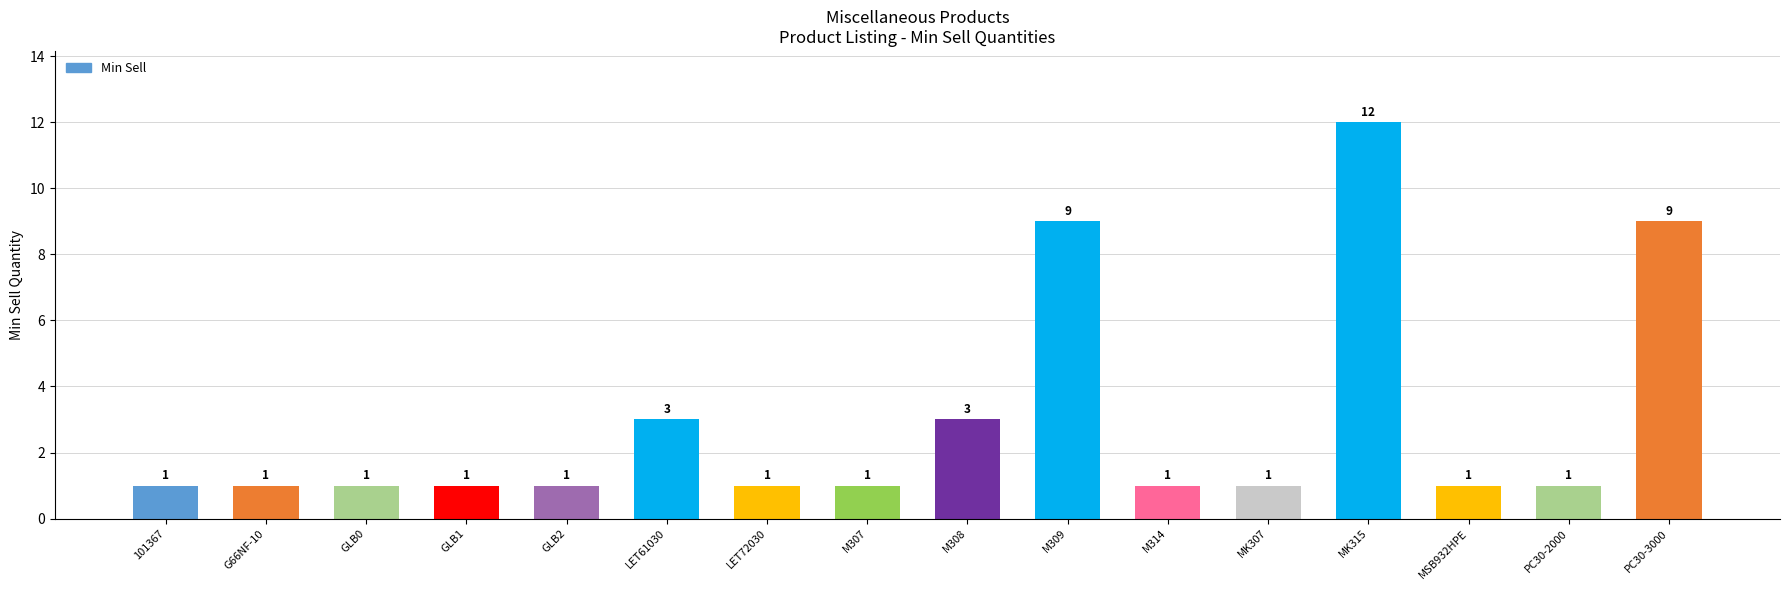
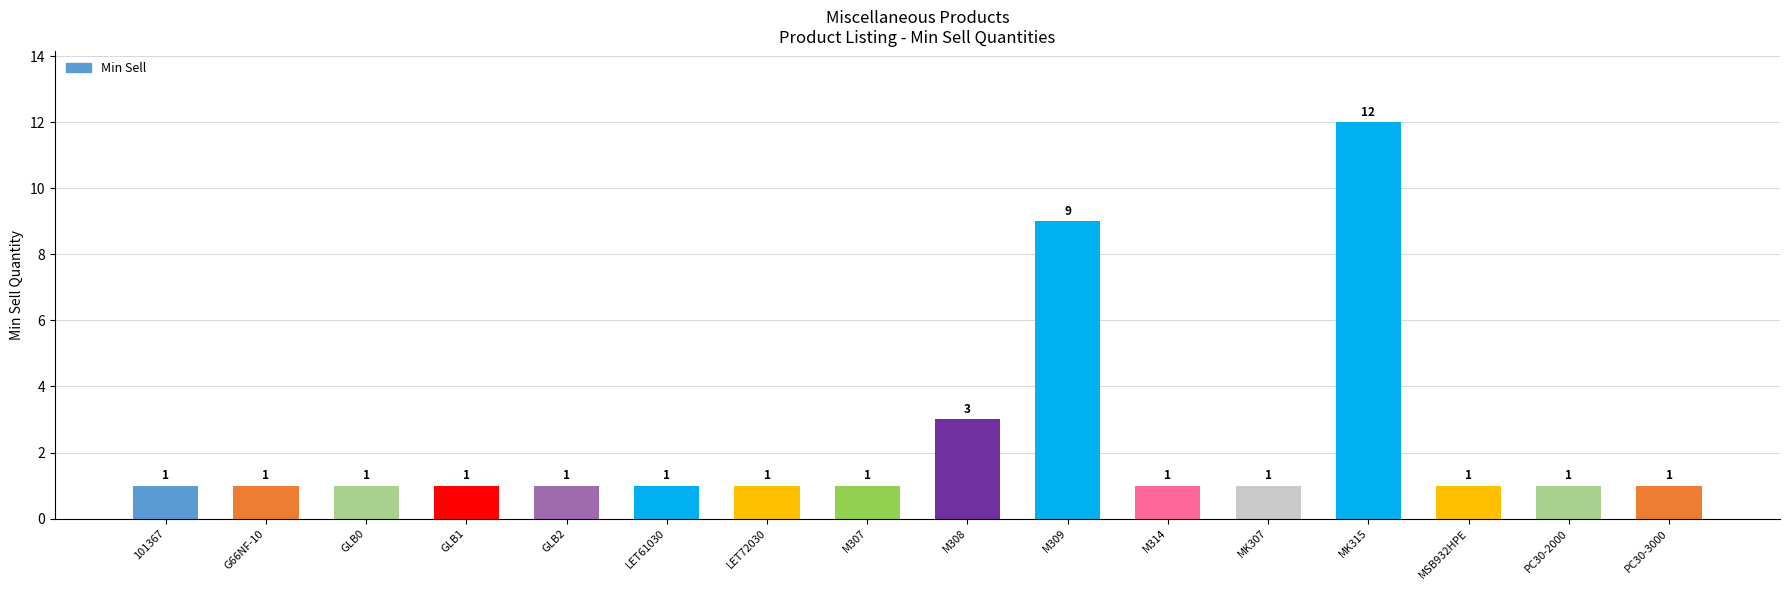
LET61030: 3 -> 1
PC30-3000: 9 -> 1
